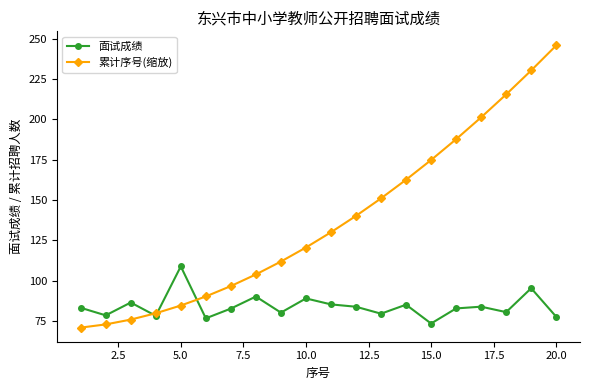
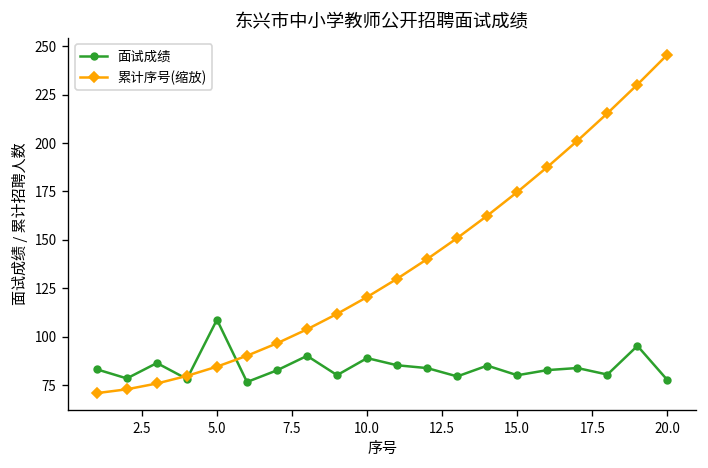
面试成绩, 15.0: 73 -> 80
